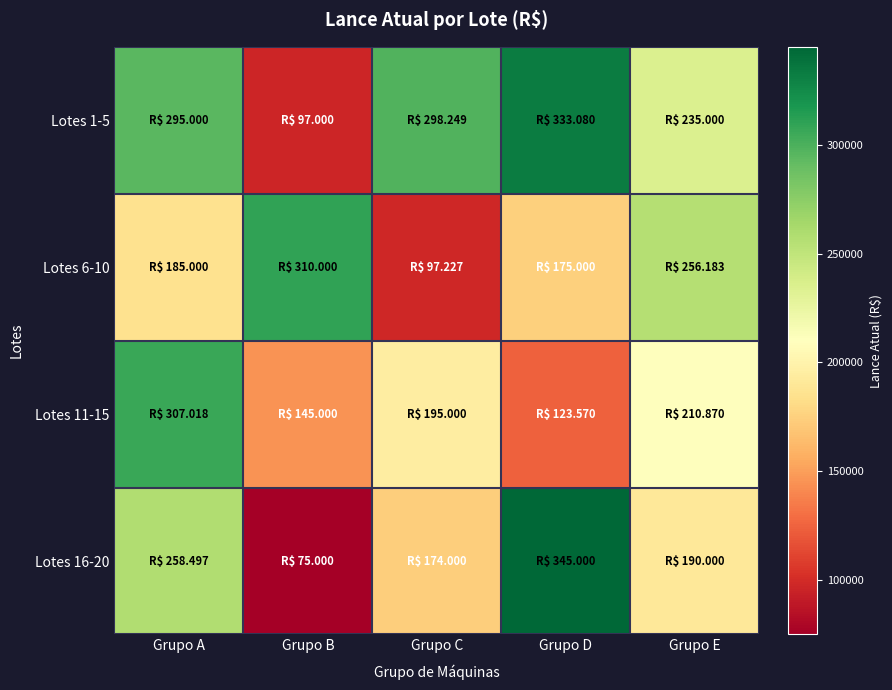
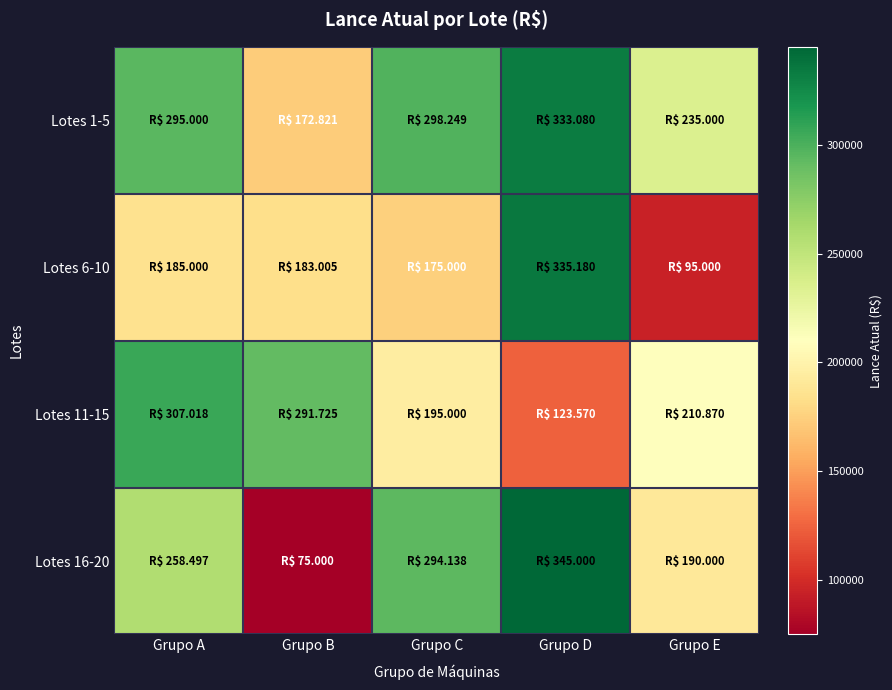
Lotes 1-5, Grupo B: 97.000 -> 172.821
Lotes 6-10, Grupo B: 310.000 -> 183.005
Lotes 6-10, Grupo C: 97.227 -> 175.000
Lotes 6-10, Grupo D: 175.000 -> 335.180
Lotes 6-10, Grupo E: 256.183 -> 95.000
Lotes 11-15, Grupo B: 145.000 -> 291.725
Lotes 16-20, Grupo C: 174.000 -> 294.138
